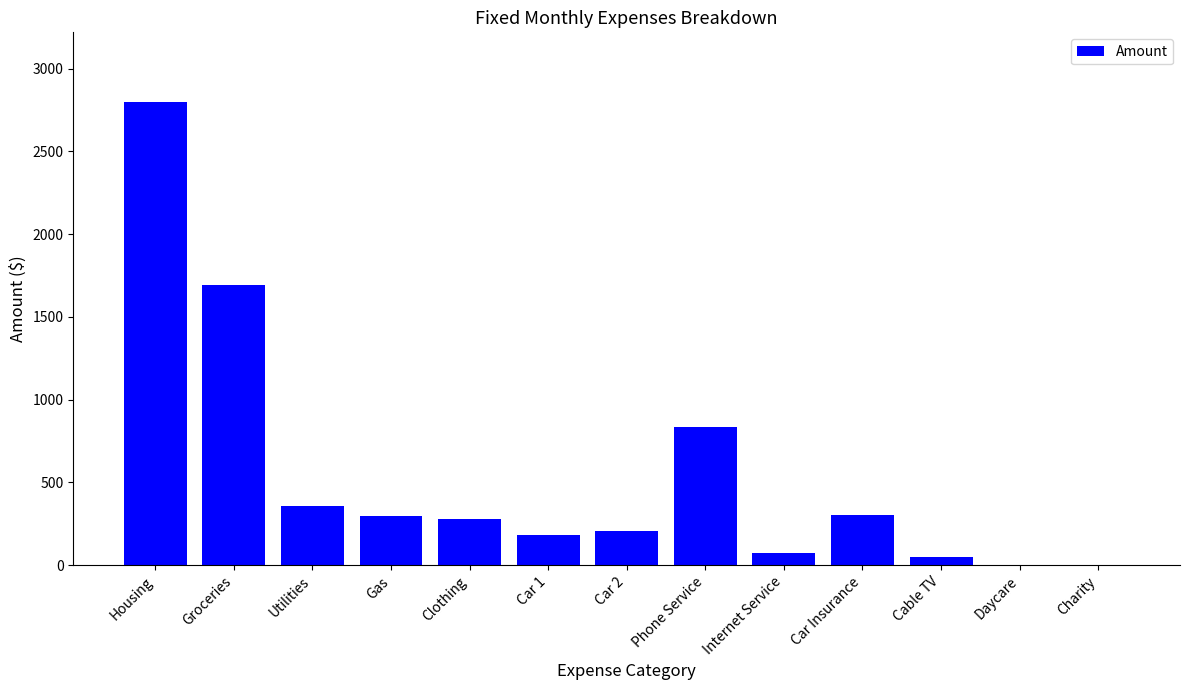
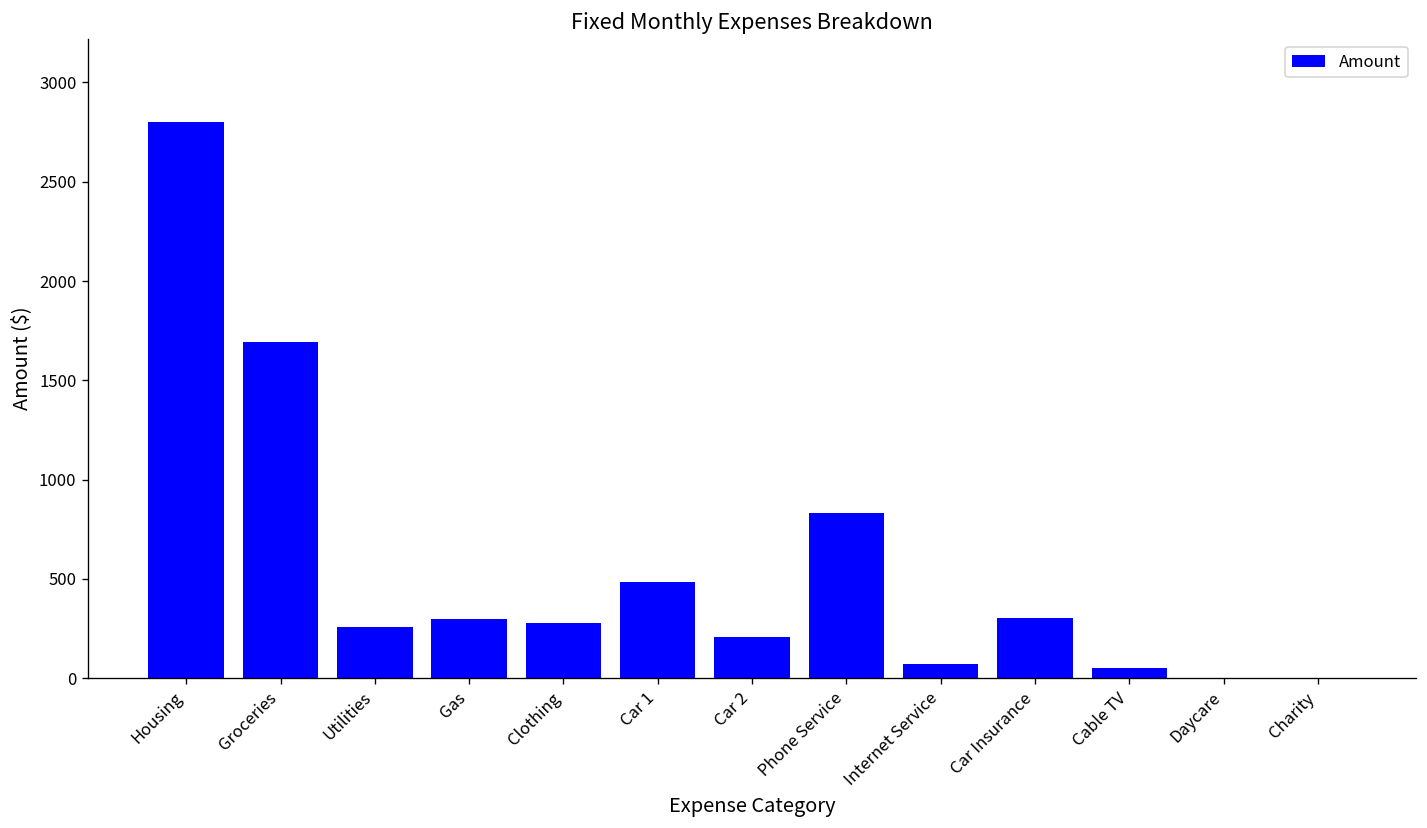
Utilities: 360 -> 260
Car 1: 180 -> 480
